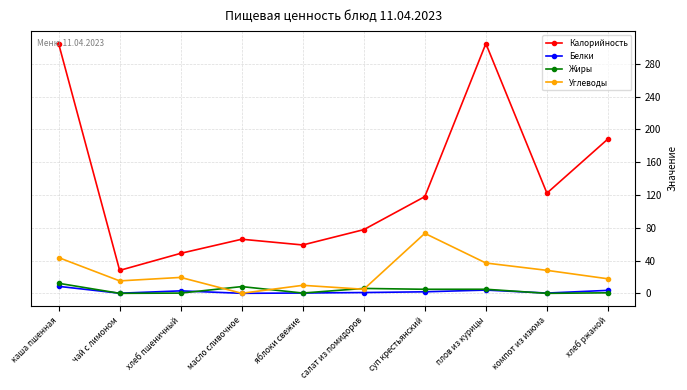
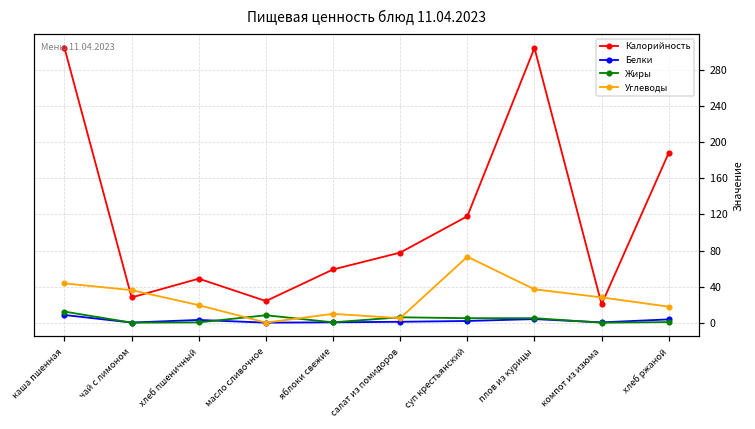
Углеводы, чай с лимоном: 20 -> 40
Калорийность, масло сливочное: 70 -> 20
Калорийность, компот из изюма: 120 -> 20
